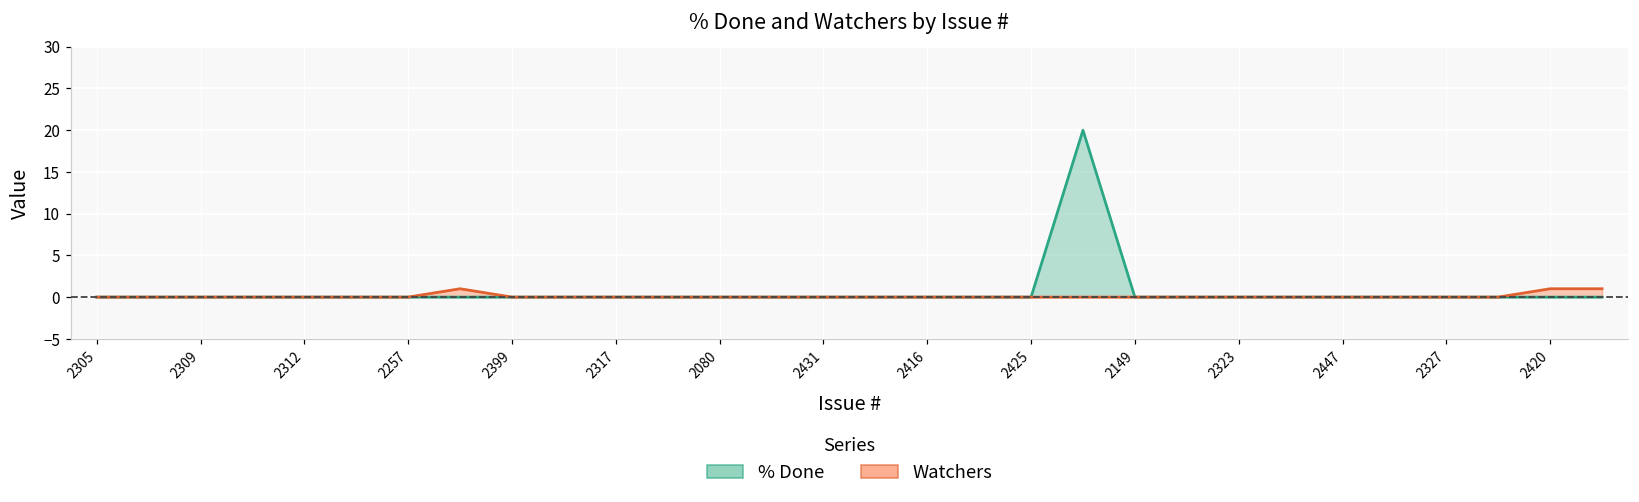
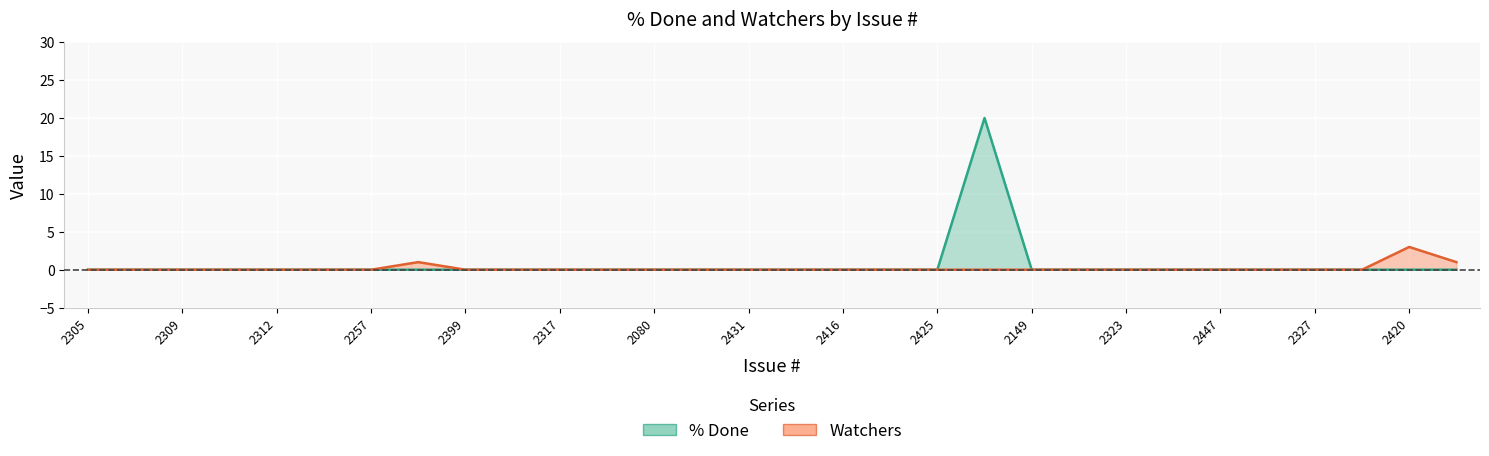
Watchers, 2420: 1 -> 3
